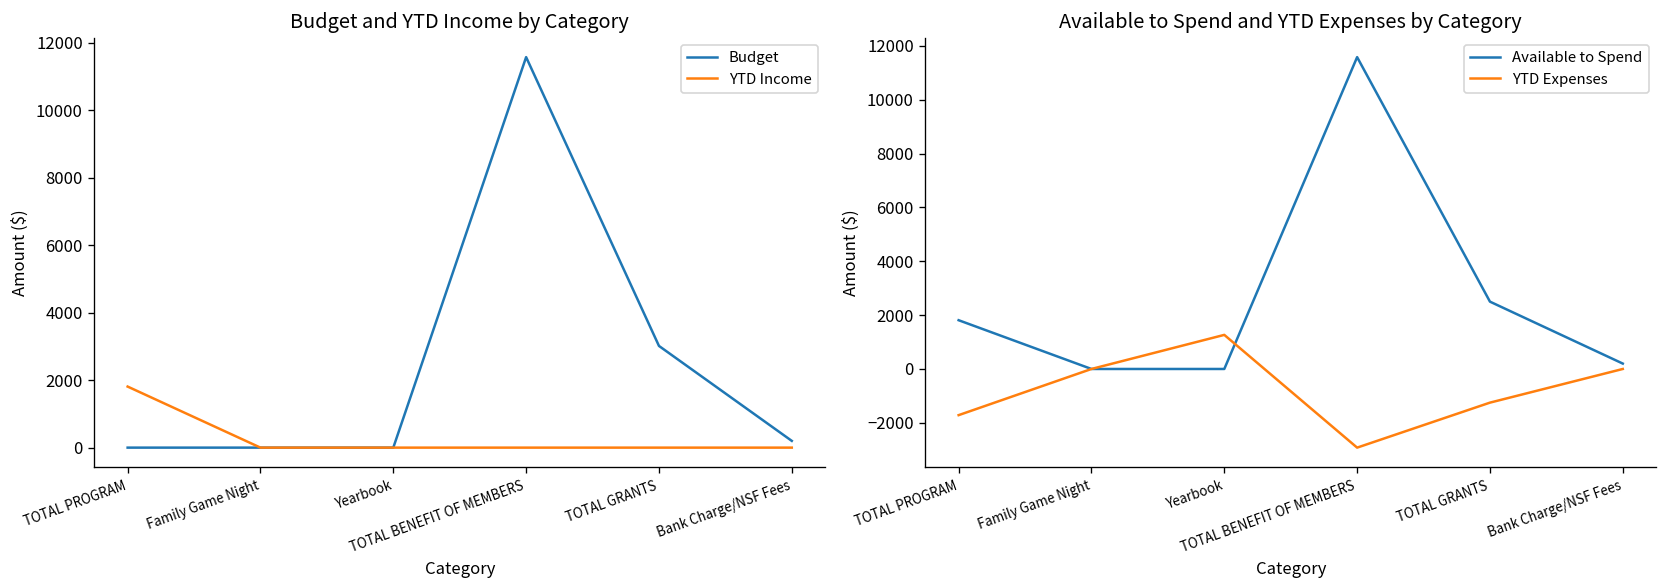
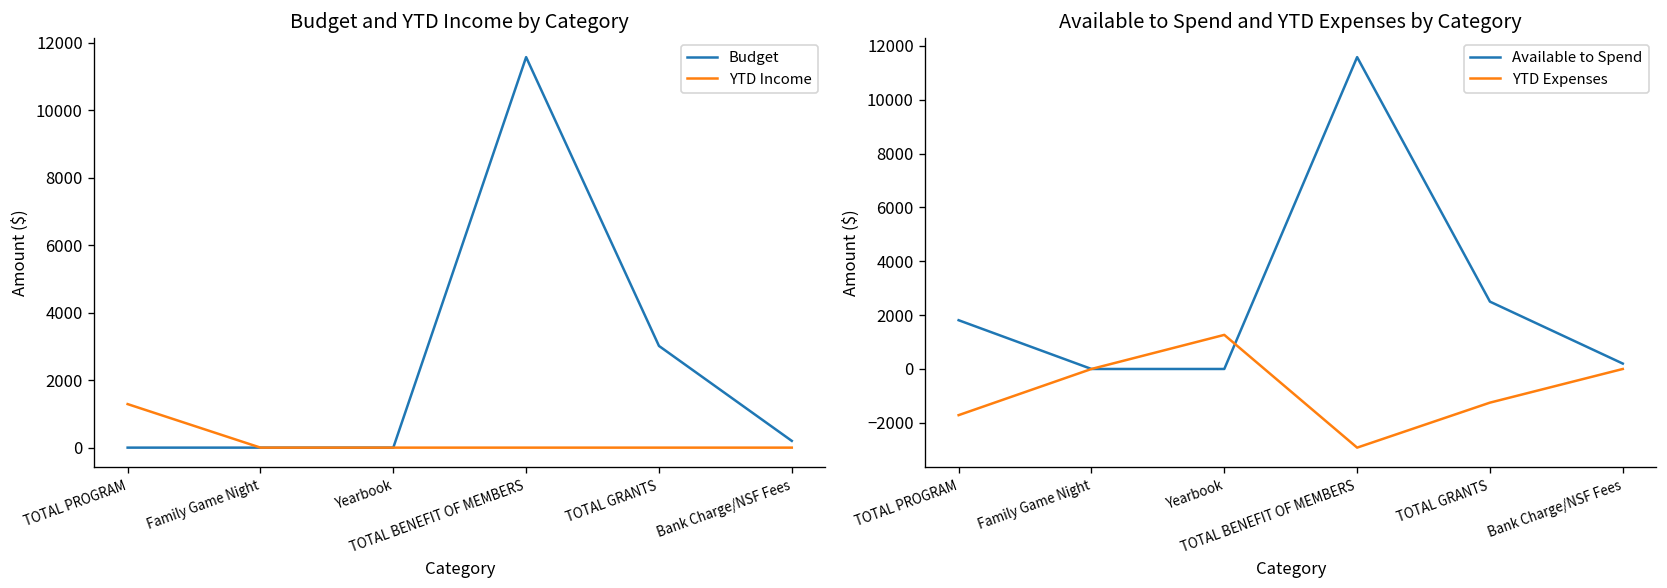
Budget and YTD Income by Category, YTD Income, TOTAL PROGRAM: 1800 -> 1300
